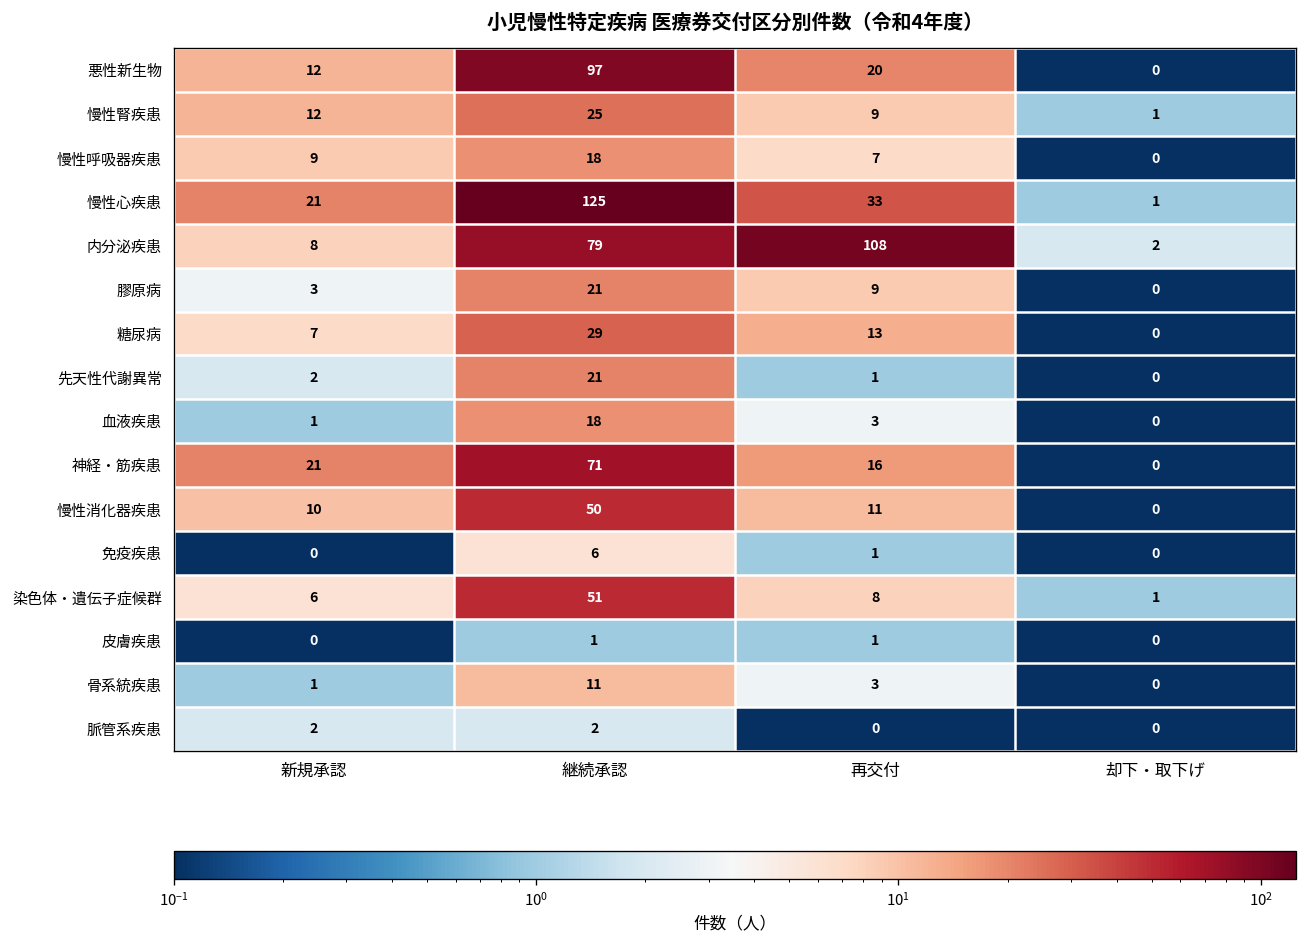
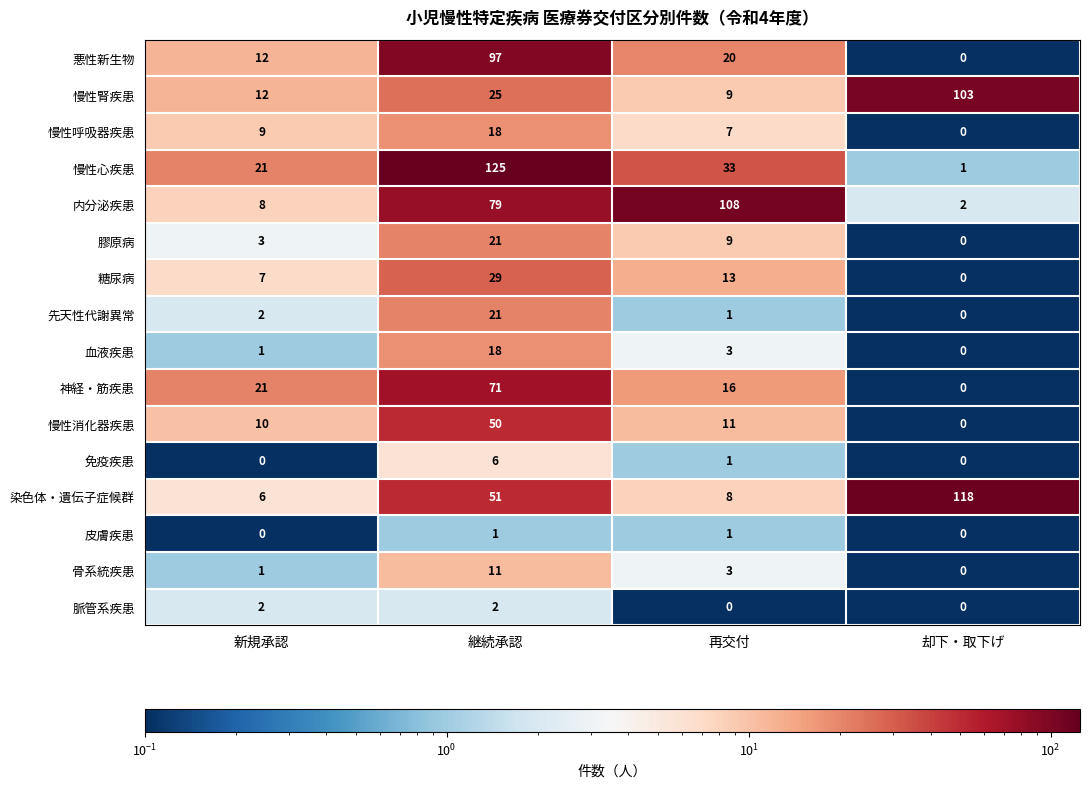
慢性腎疾患, 却下・取下げ: 1 -> 103
染色体・遺伝子症候群, 却下・取下げ: 1 -> 118
